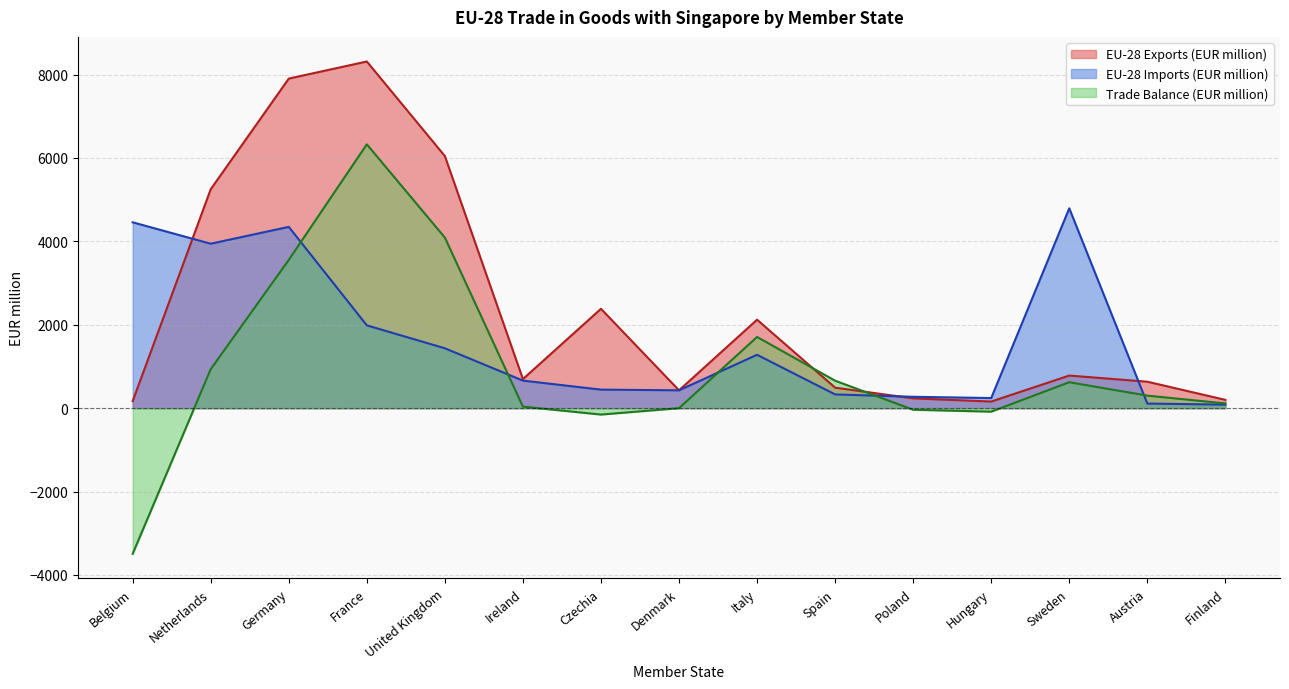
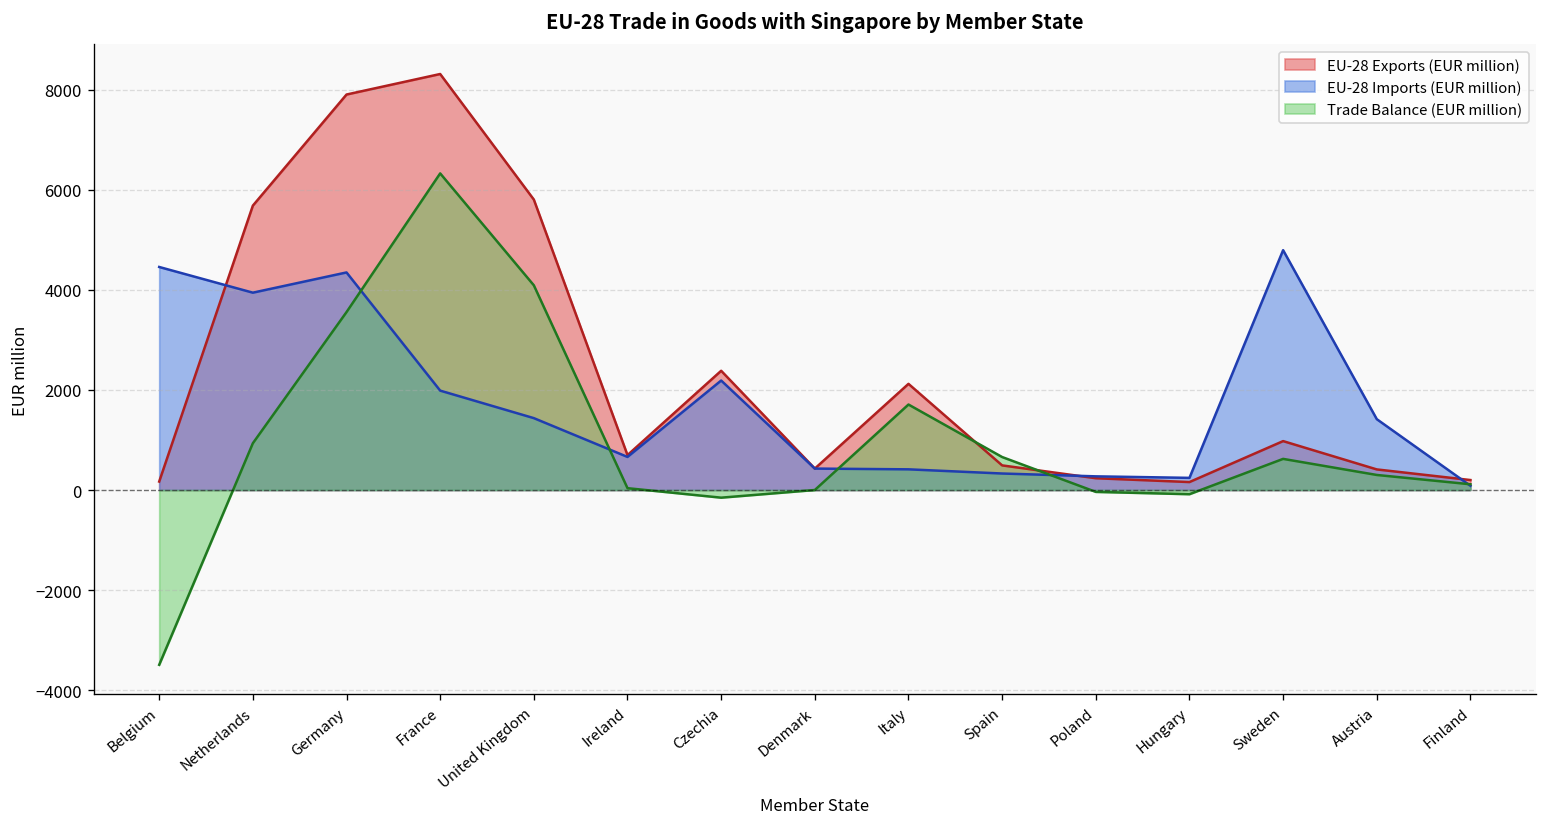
EU-28 Exports (EUR million), Netherlands: 5300 -> 5700
EU-28 Exports (EUR million), United Kingdom: 6000 -> 5800
EU-28 Imports (EUR million), Czechia: 400 -> 2200
EU-28 Imports (EUR million), Italy: 1300 -> 400
EU-28 Exports (EUR million), Sweden: 800 -> 1000
EU-28 Exports (EUR million), Austria: 600 -> 400
EU-28 Imports (EUR million), Austria: 100 -> 1400
